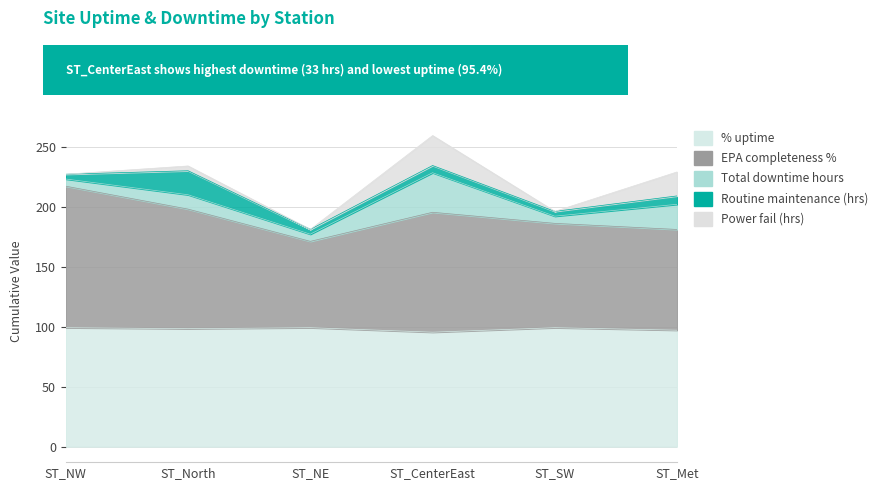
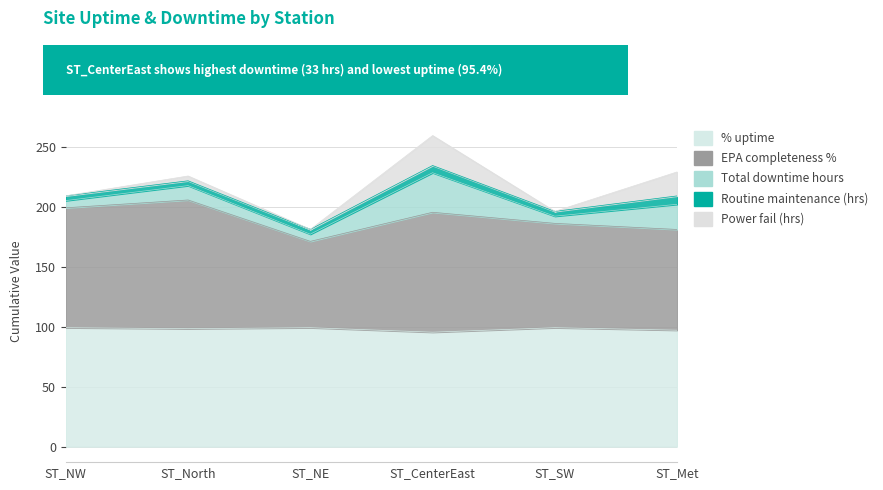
EPA completeness %, ST_NW: 118 -> 100
EPA completeness %, ST_North: 100 -> 107
Routine maintenance (hrs), ST_North: 20 -> 4
